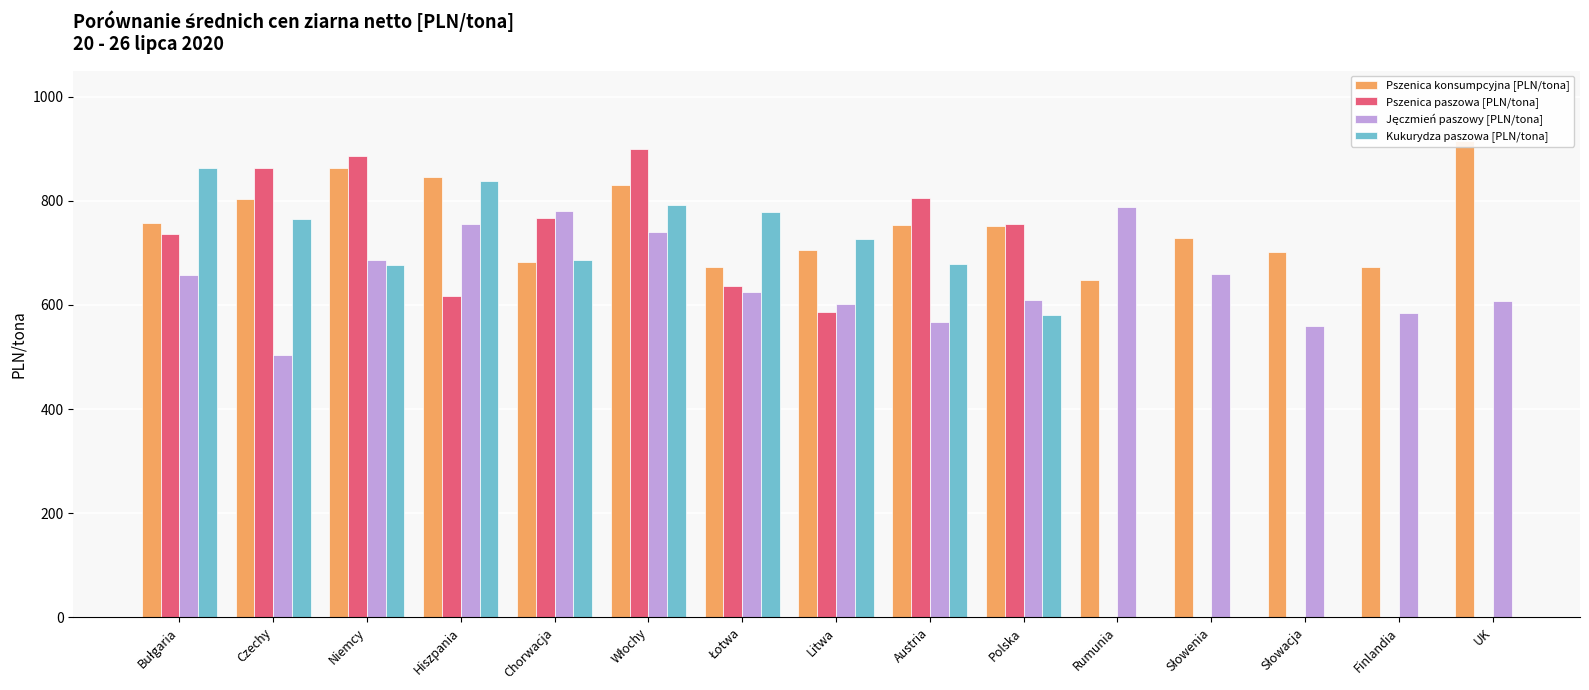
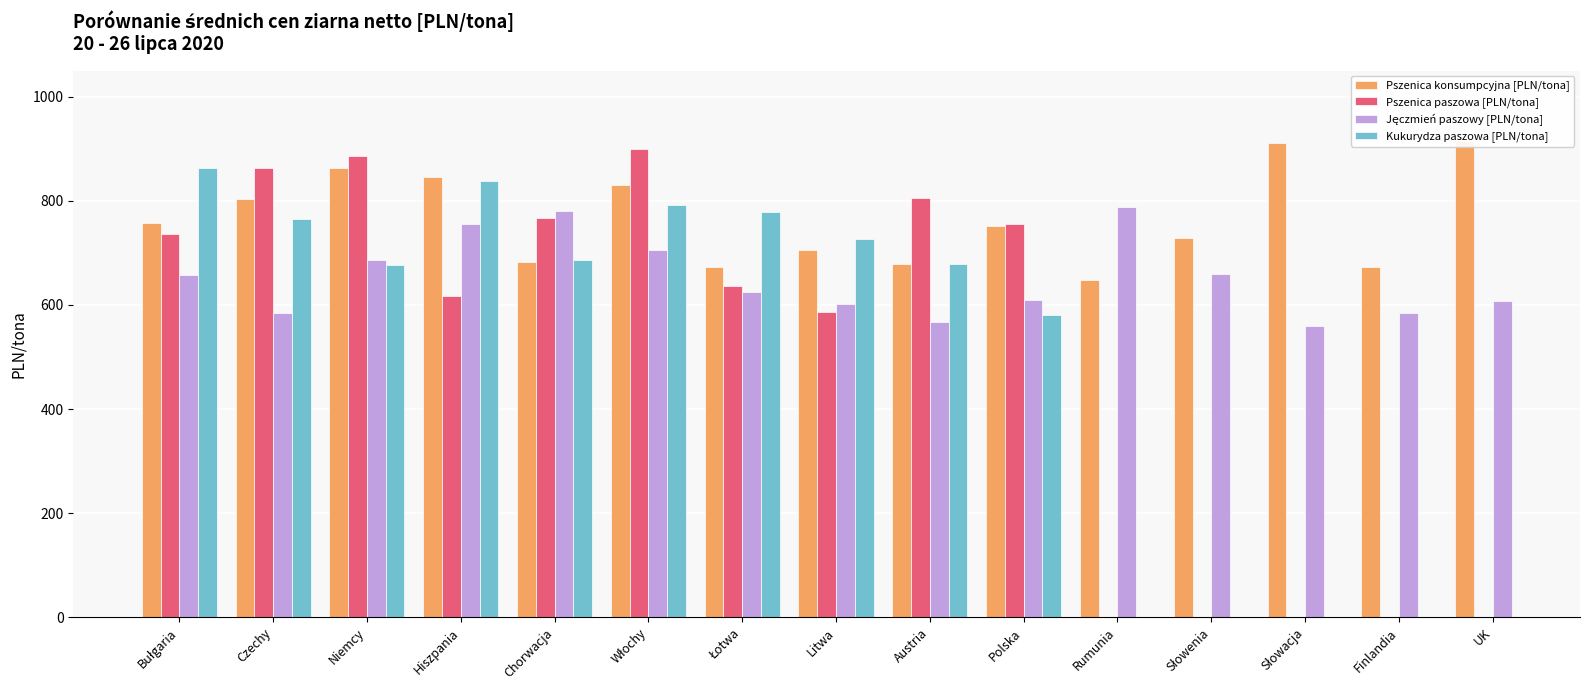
Jęczmień paszowy [PLN/tona], Czechy: 500 -> 580
Jęczmień paszowy [PLN/tona], Włochy: 740 -> 710
Pszenica konsumpcyjna [PLN/tona], Austria: 750 -> 680
Pszenica konsumpcyjna [PLN/tona], Słowacja: 700 -> 910
